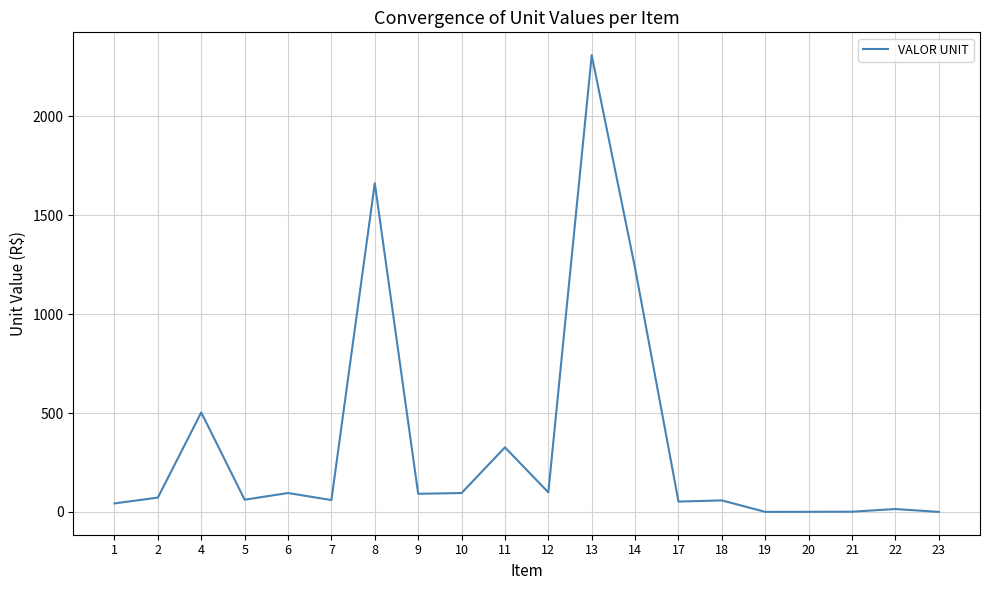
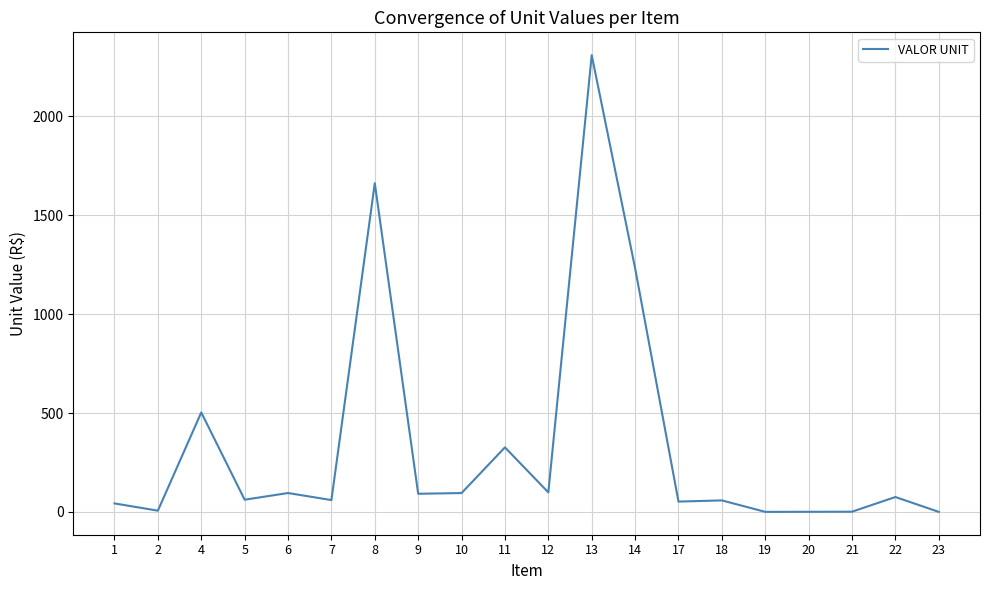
2: 70 -> 10
22: 10 -> 80
